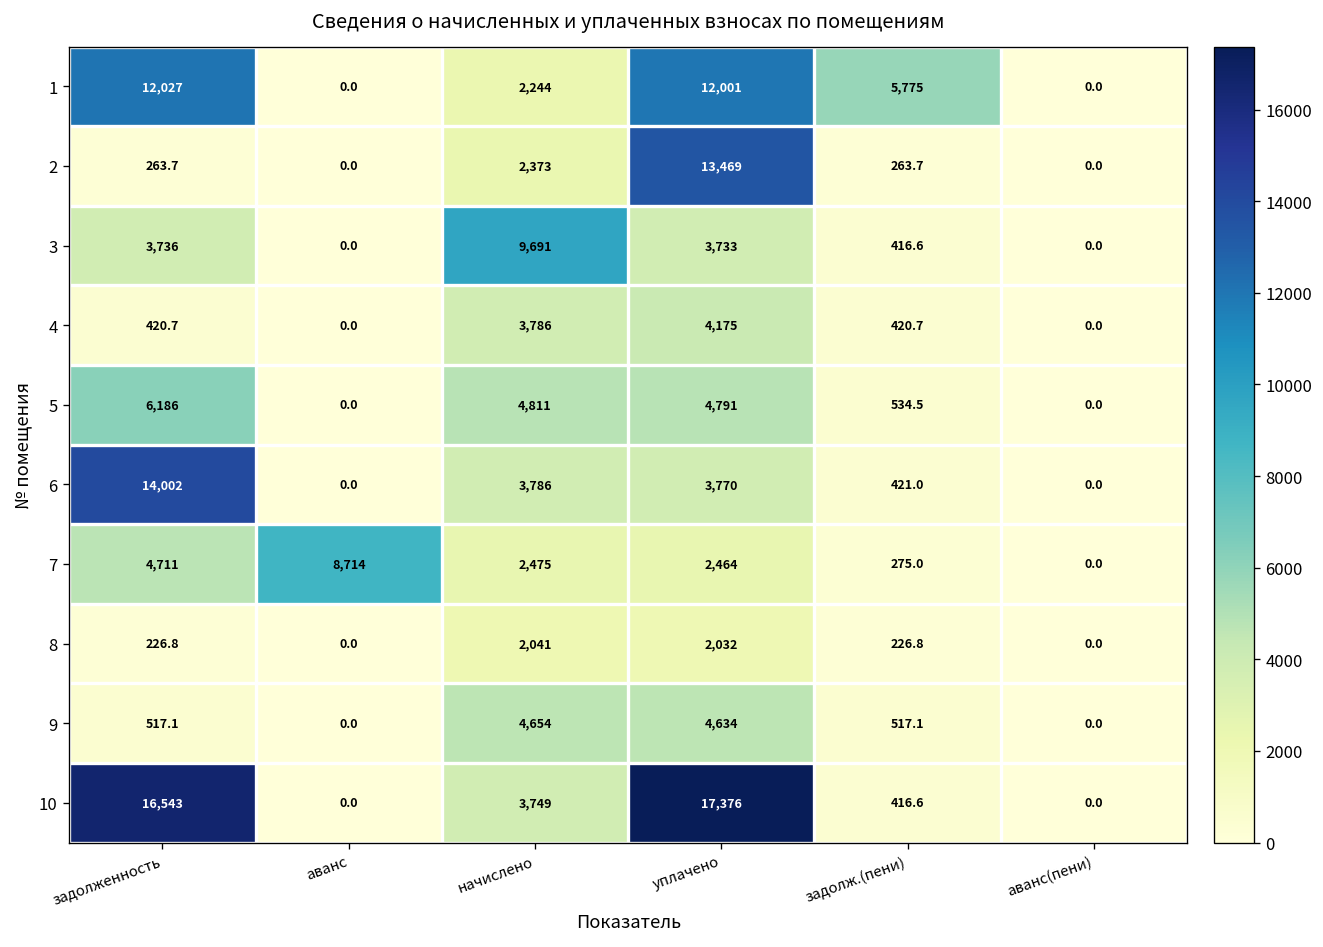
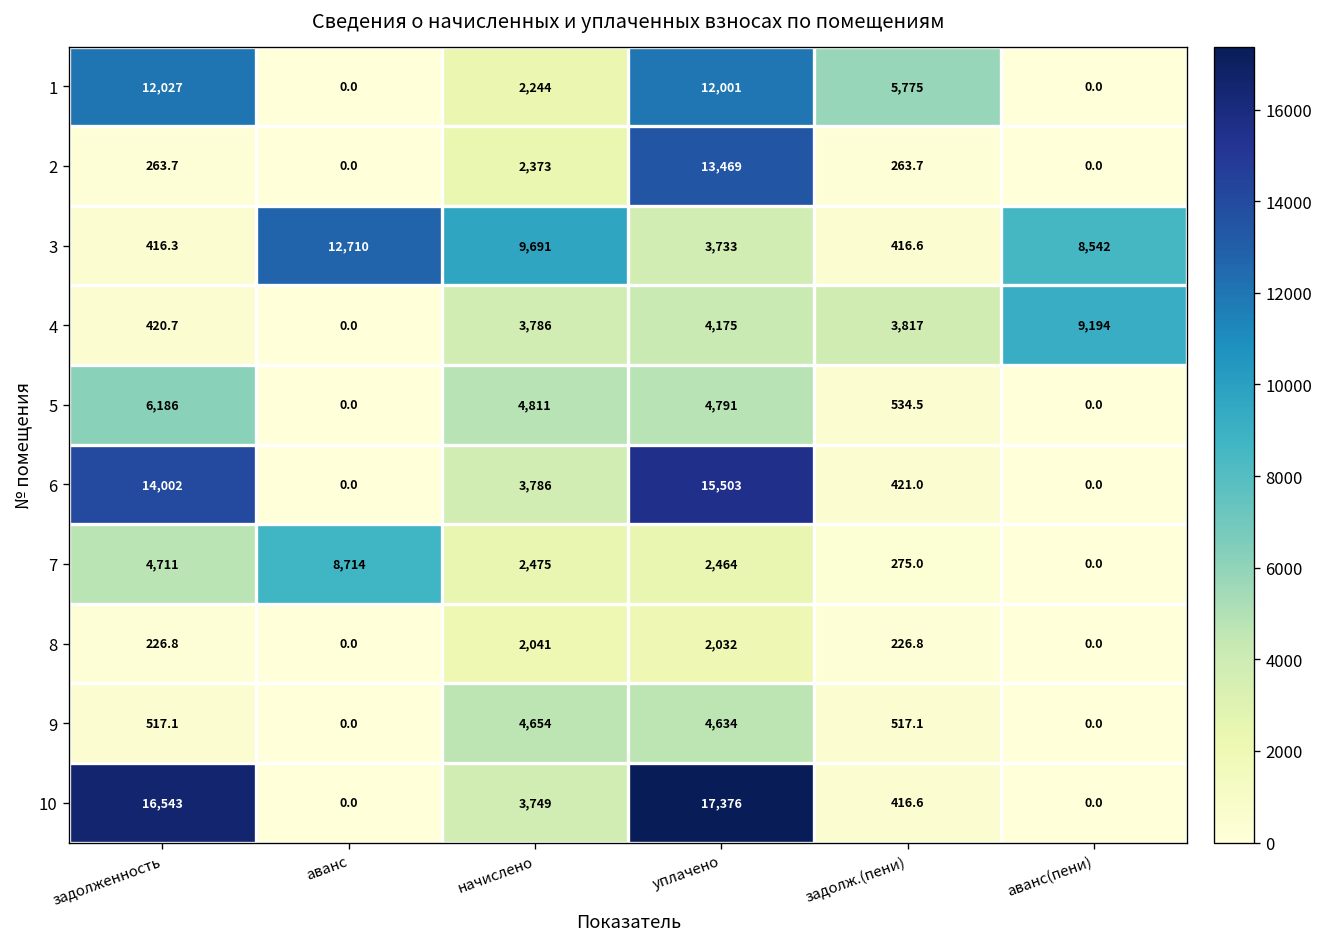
3, задолженность: 3,736 -> 416.3
3, аванс: 0.0 -> 12,710
3, аванс(пени): 0.0 -> 8,542
4, задолж.(пени): 420.7 -> 3,817
4, аванс(пени): 0.0 -> 9,194
6, уплачено: 3,770 -> 15,503
